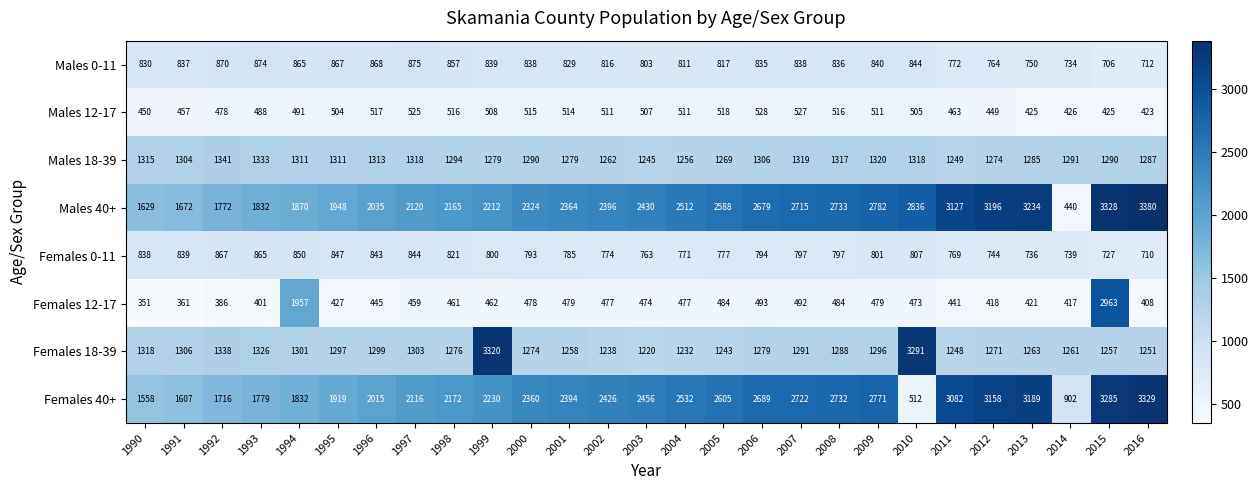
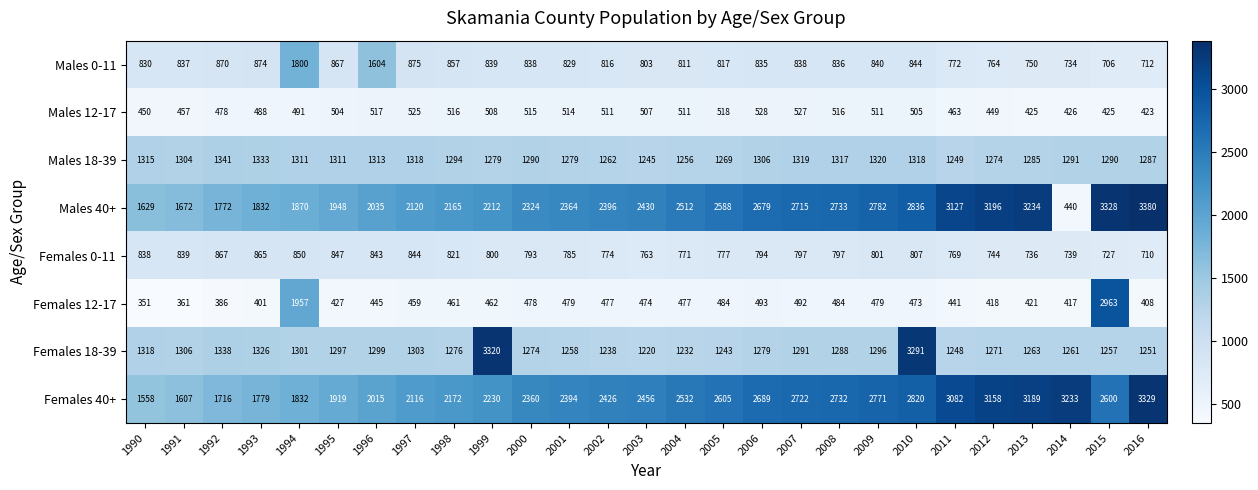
Males 0-11, 1994: 865 -> 1800
Males 0-11, 1996: 868 -> 1604
Females 40+, 2010: 512 -> 2820
Females 40+, 2014: 902 -> 3233
Females 40+, 2015: 3285 -> 2600
